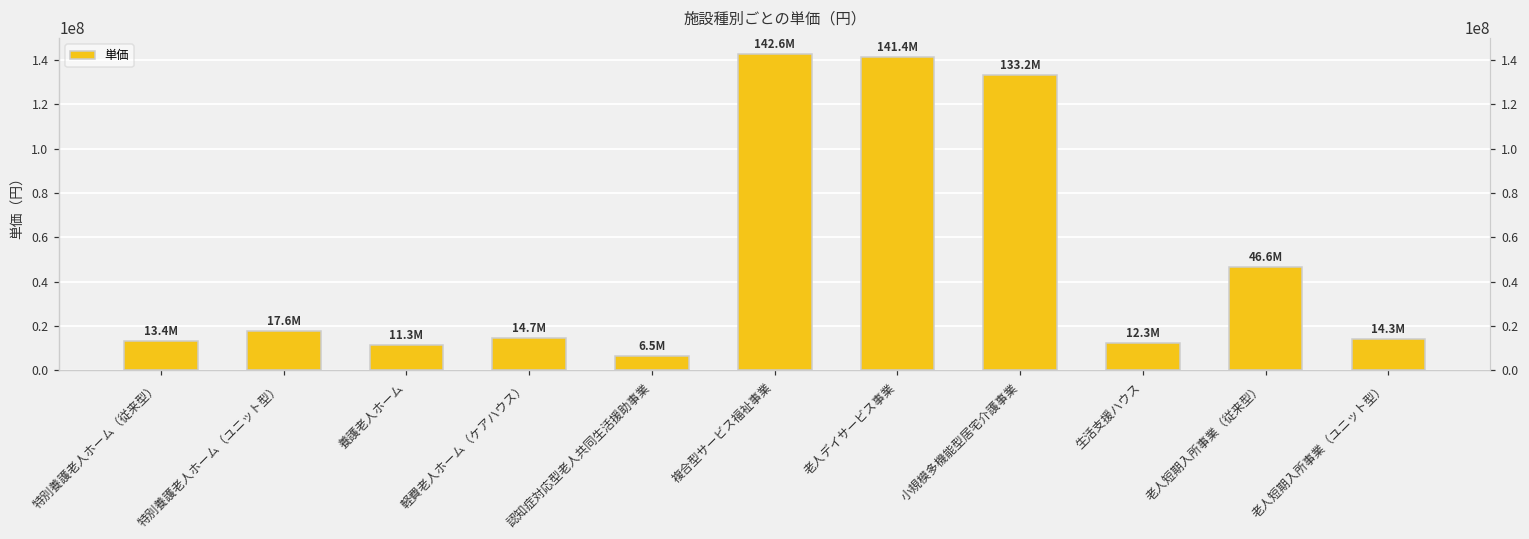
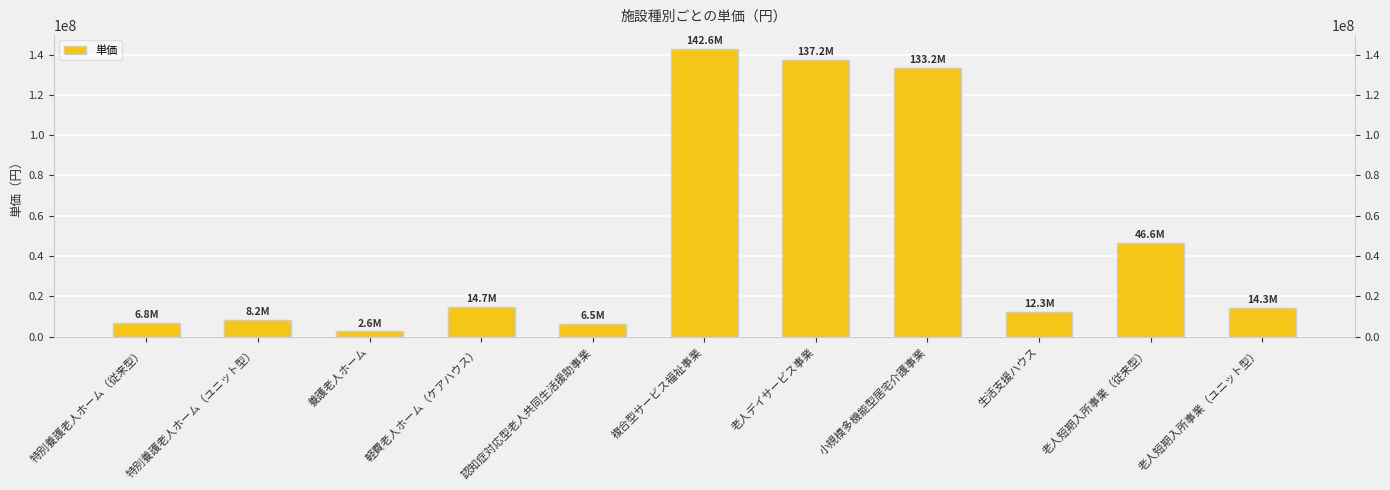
特別養護老人ホーム（従来型）: 13.4M -> 6.8M
特別養護老人ホーム（ユニット型）: 17.6M -> 8.2M
養護老人ホーム: 11.3M -> 2.6M
老人デイサービス事業: 141.4M -> 137.2M
